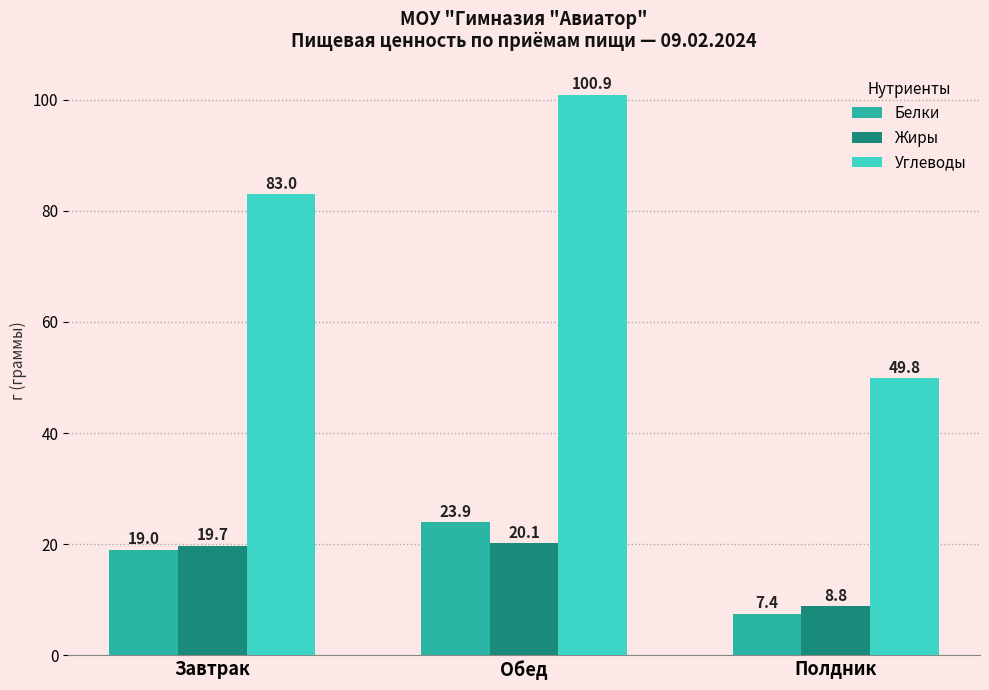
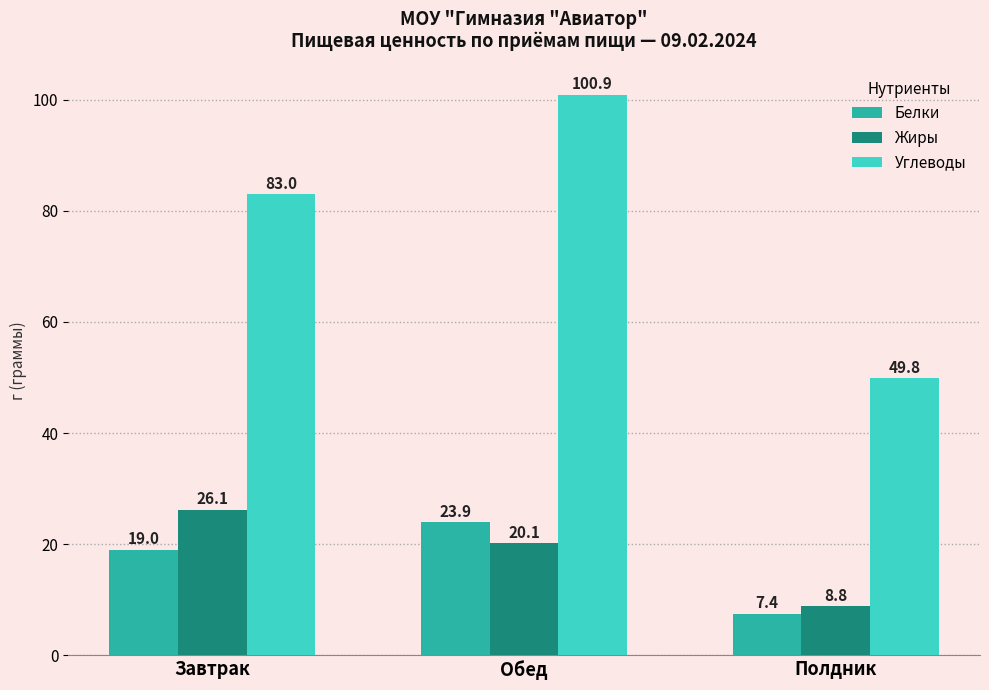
Жиры, Завтрак: 19.7 -> 26.1
